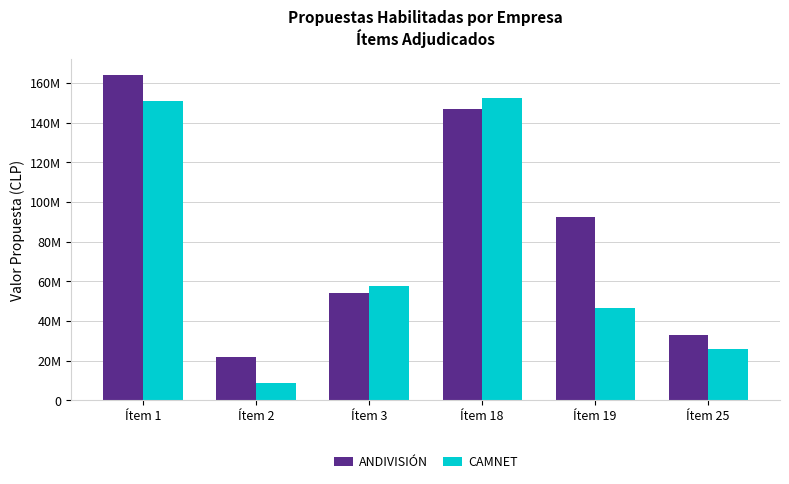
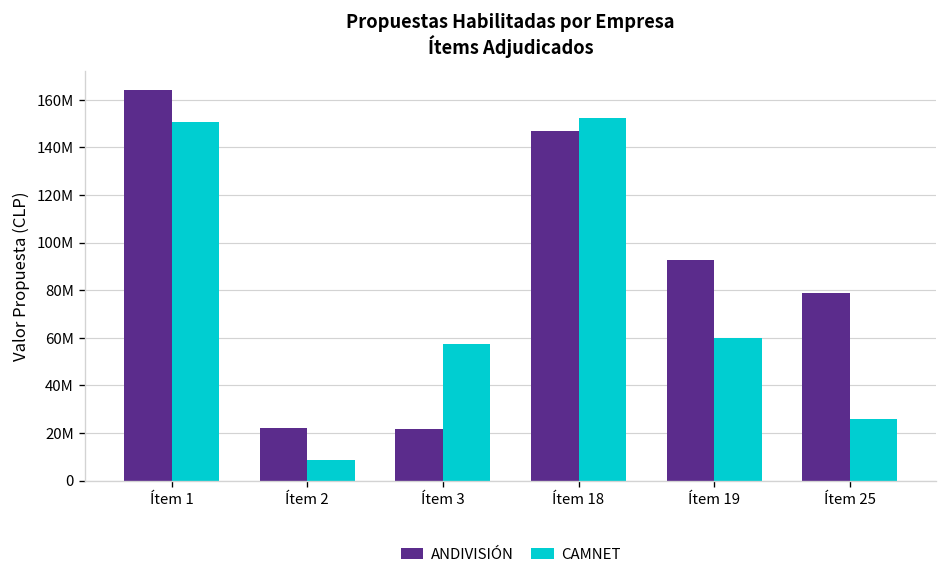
ANDIVISIÓN, Ítem 3: 54000000 -> 22000000
CAMNET, Ítem 19: 47000000 -> 60000000
ANDIVISIÓN, Ítem 25: 33000000 -> 79000000
